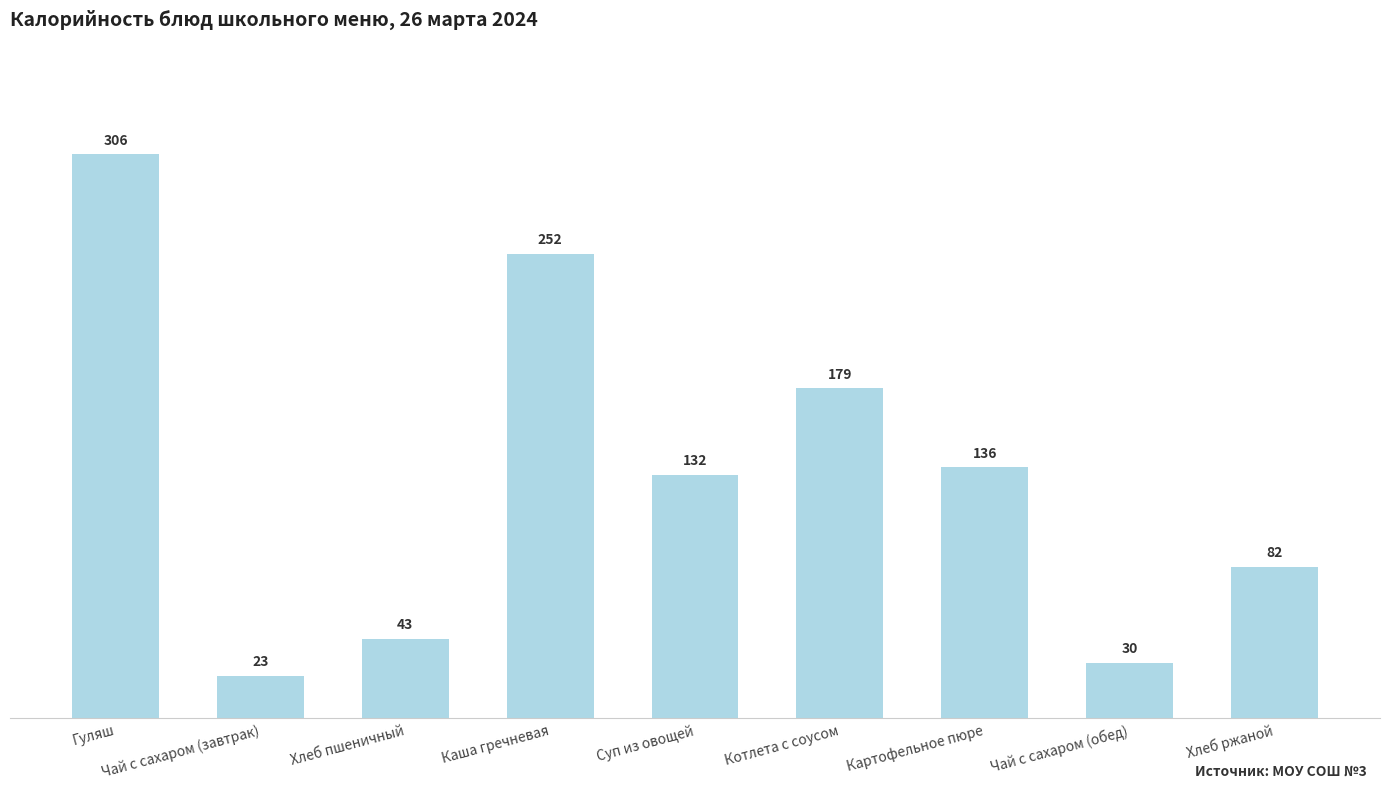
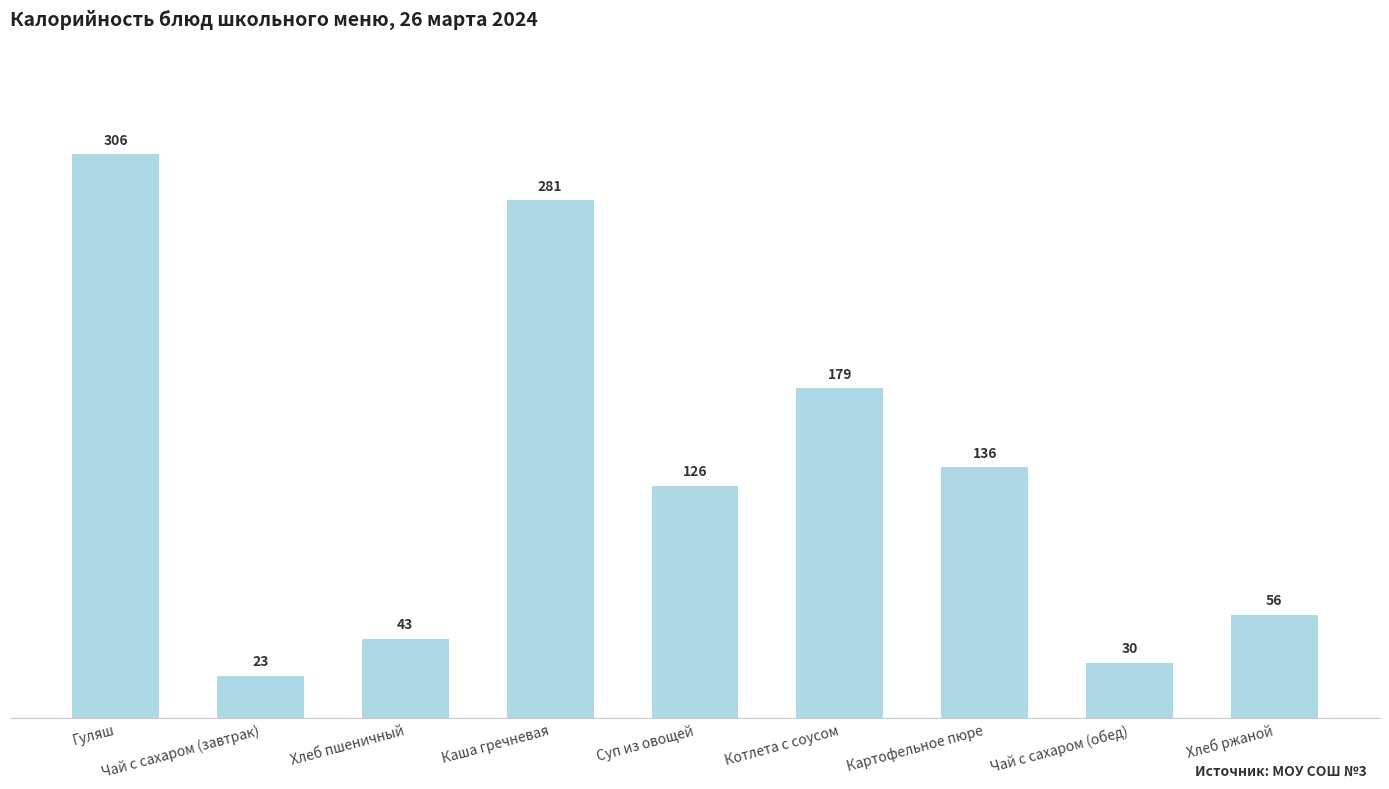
Каша гречневая: 252 -> 281
Суп из овощей: 132 -> 126
Хлеб ржаной: 82 -> 56
